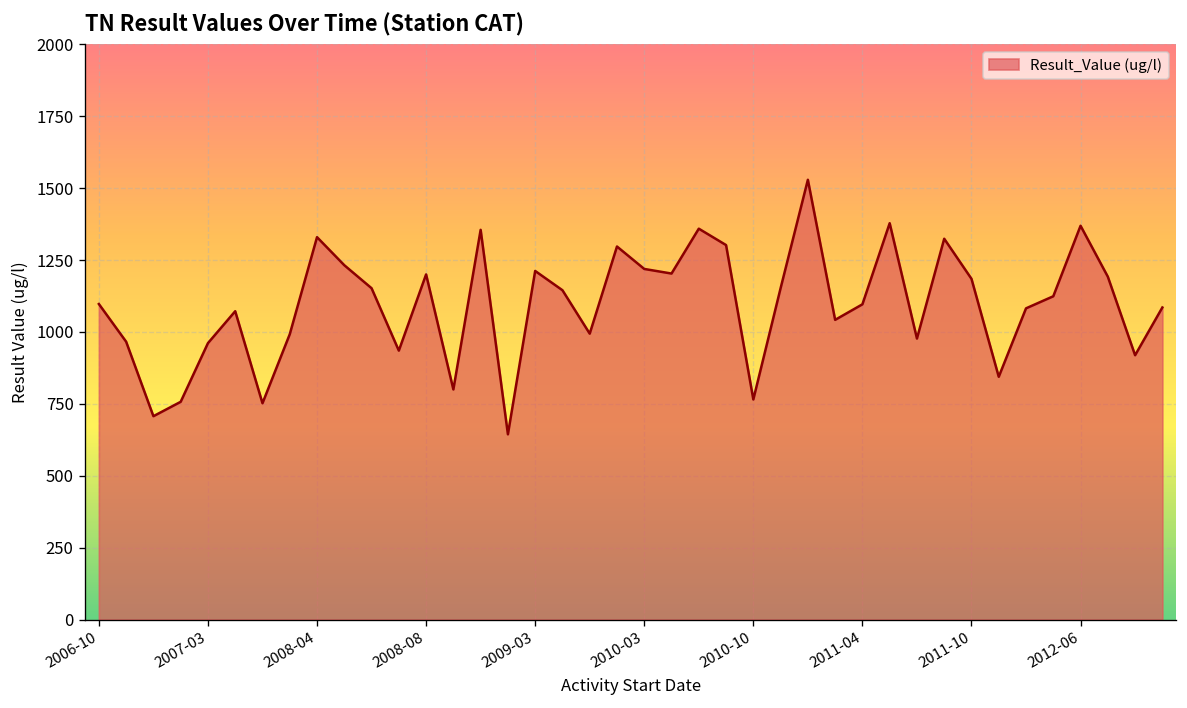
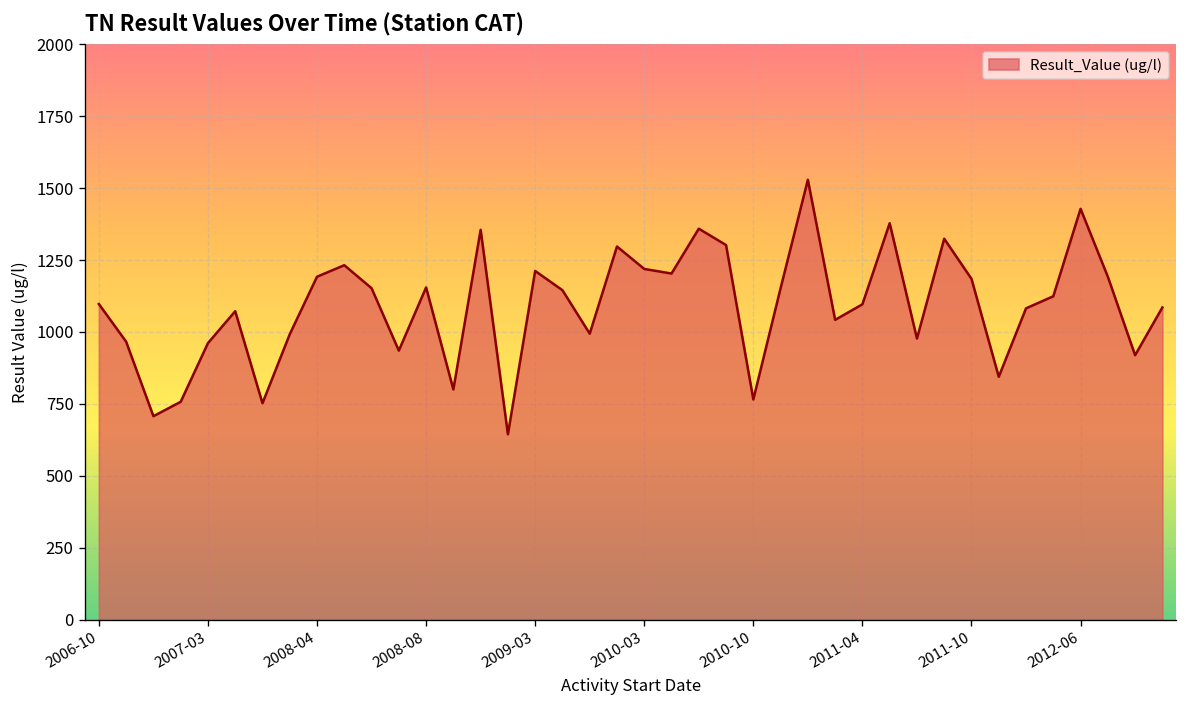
2008-04: 1330 -> 1190
2008-08: 1200 -> 1150
2012-06: 1370 -> 1430
